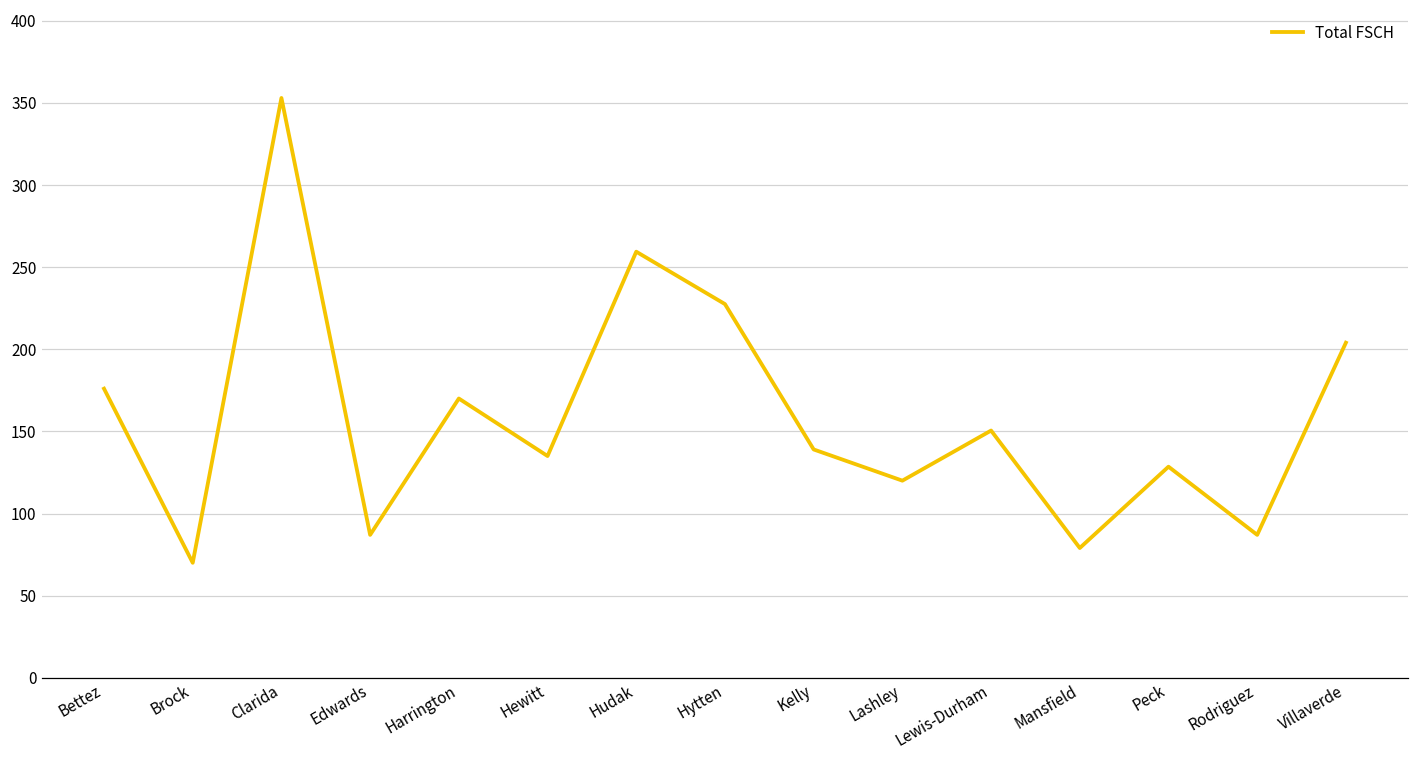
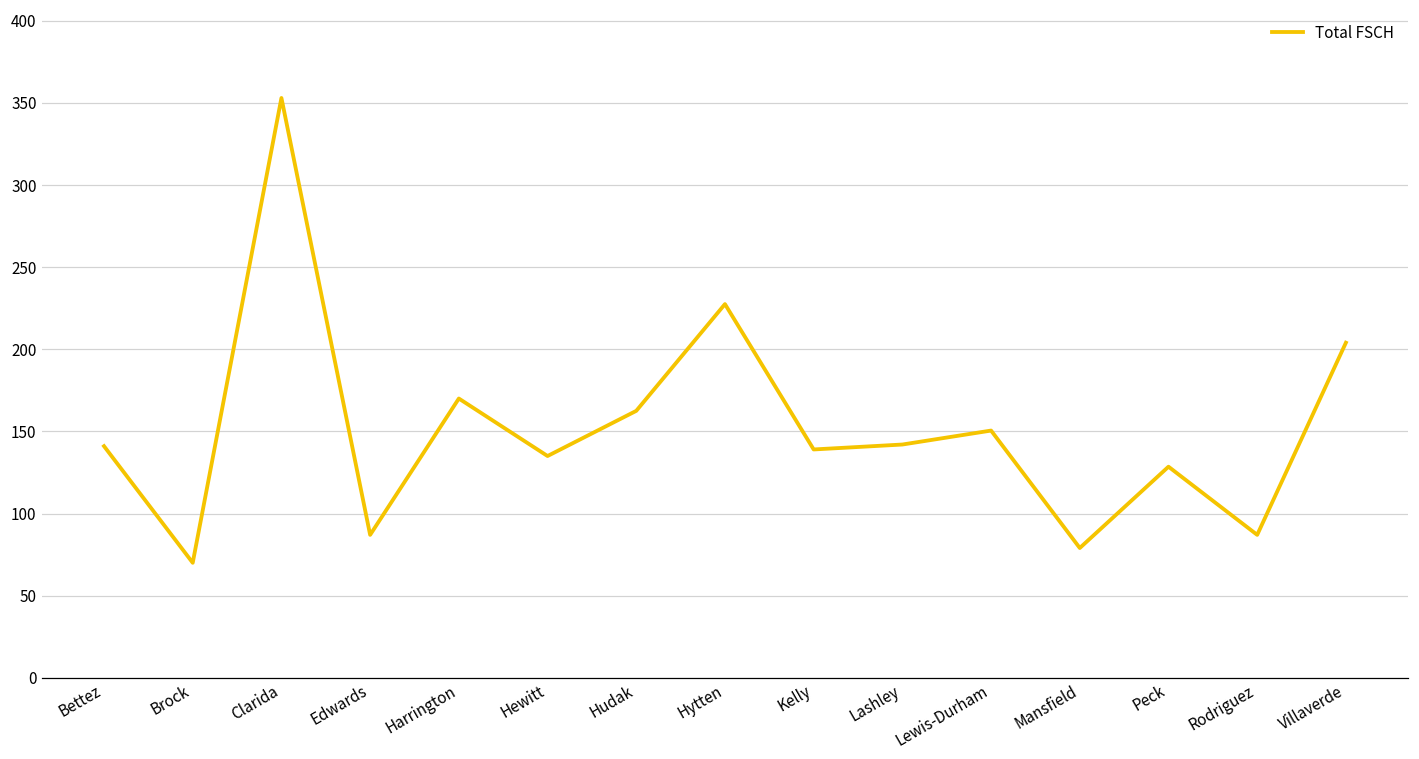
Bettez: 176 -> 141
Hudak: 259 -> 163
Lashley: 120 -> 142
